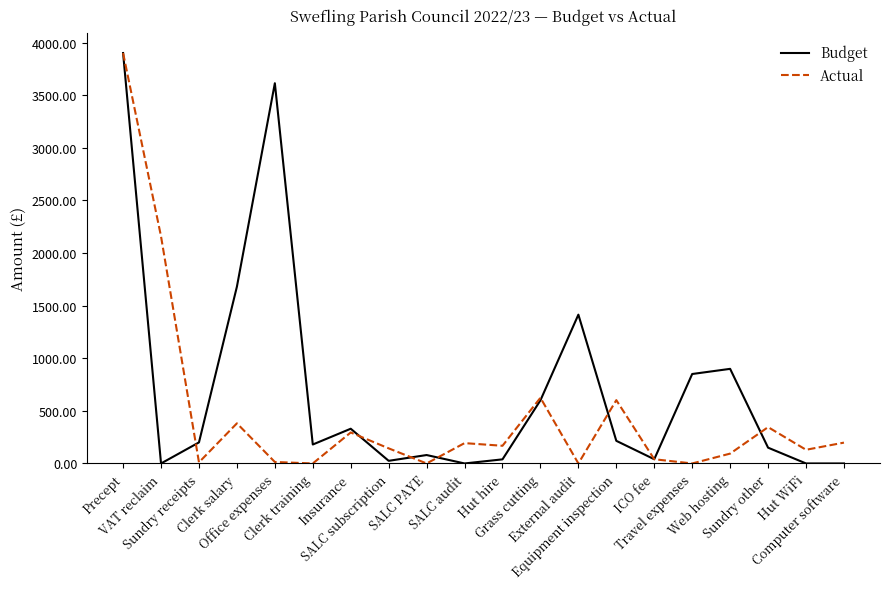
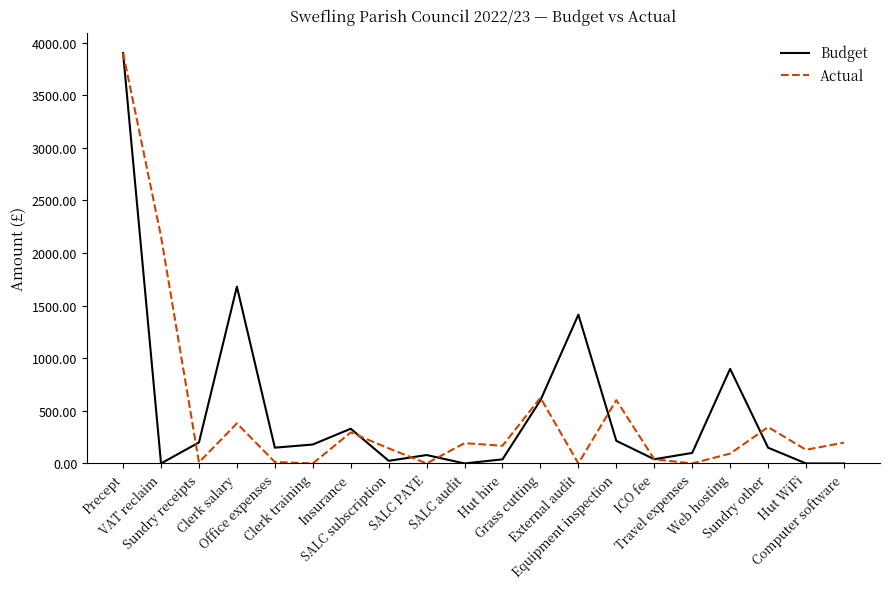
Budget, Office expenses: 3610 -> 150
Budget, Travel expenses: 850 -> 100
